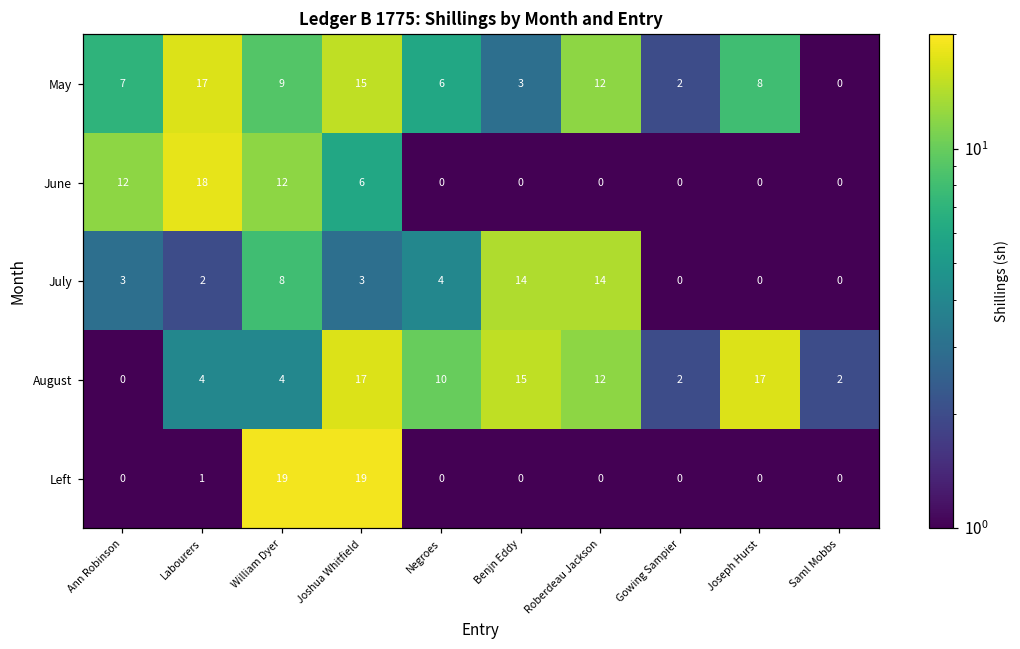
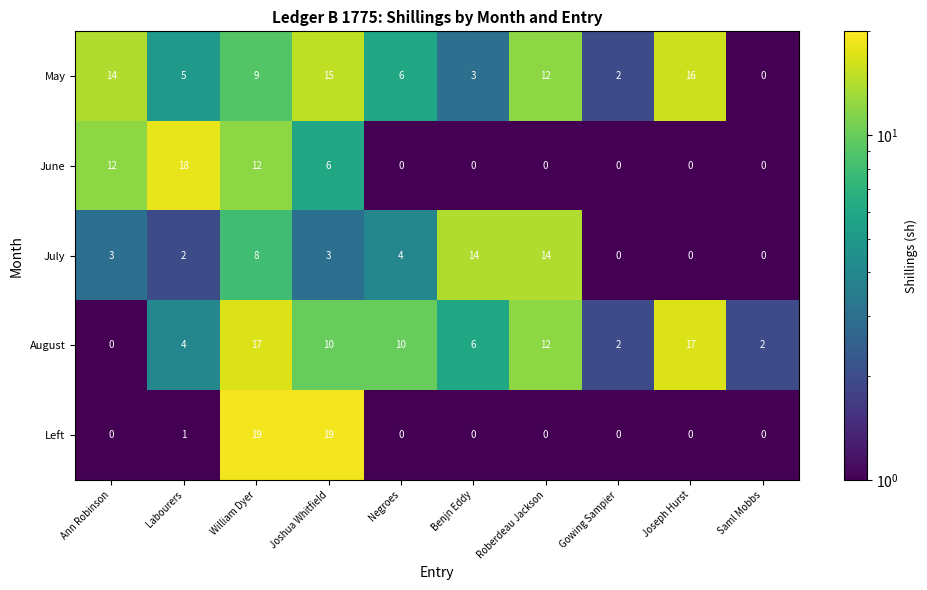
May, Ann Robinson: 7 -> 14
May, Labourers: 17 -> 5
May, Joseph Hurst: 8 -> 16
August, William Dyer: 4 -> 17
August, Joshua Whitfield: 17 -> 10
August, Benjn Eddy: 15 -> 6
